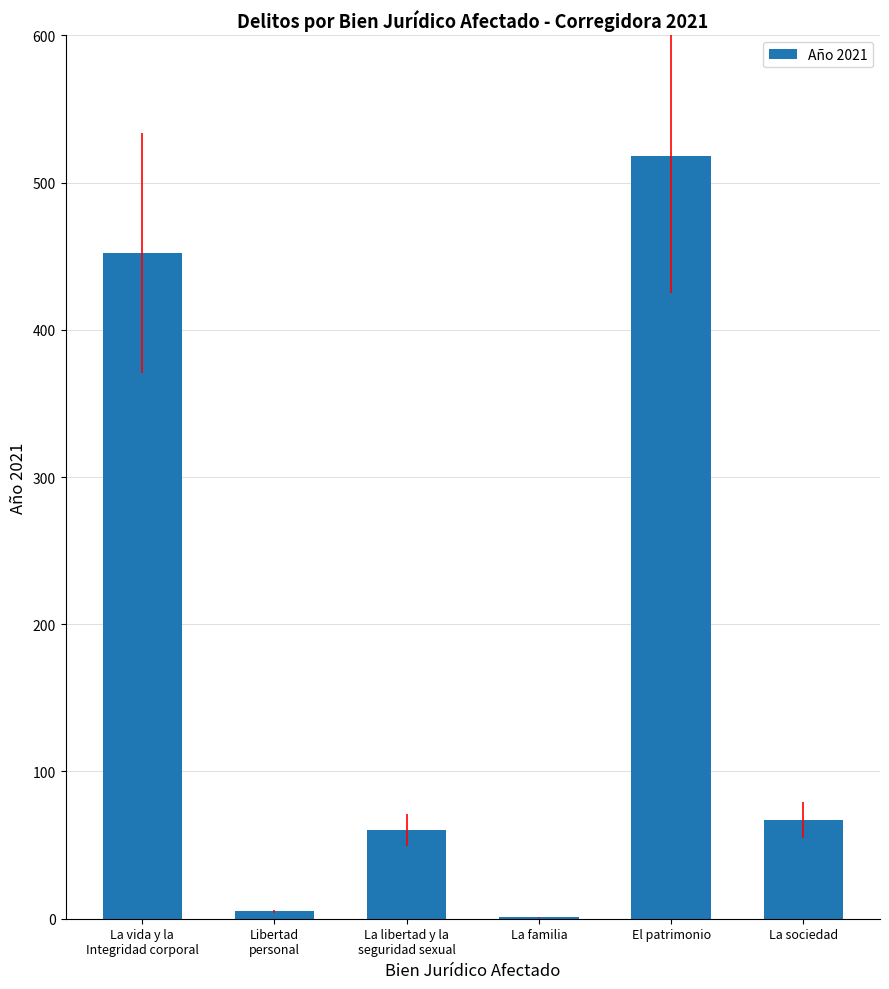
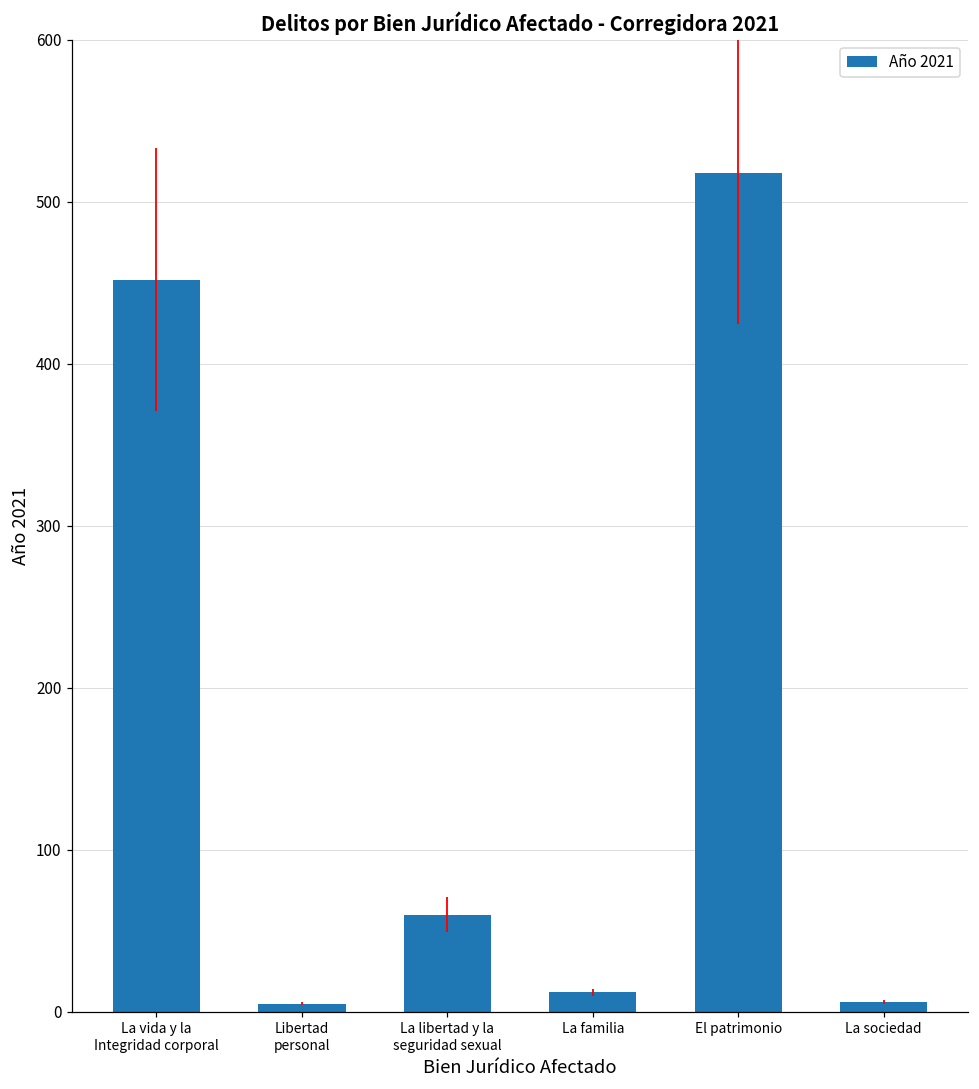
La familia: 1 -> 12
La sociedad: 67 -> 6
